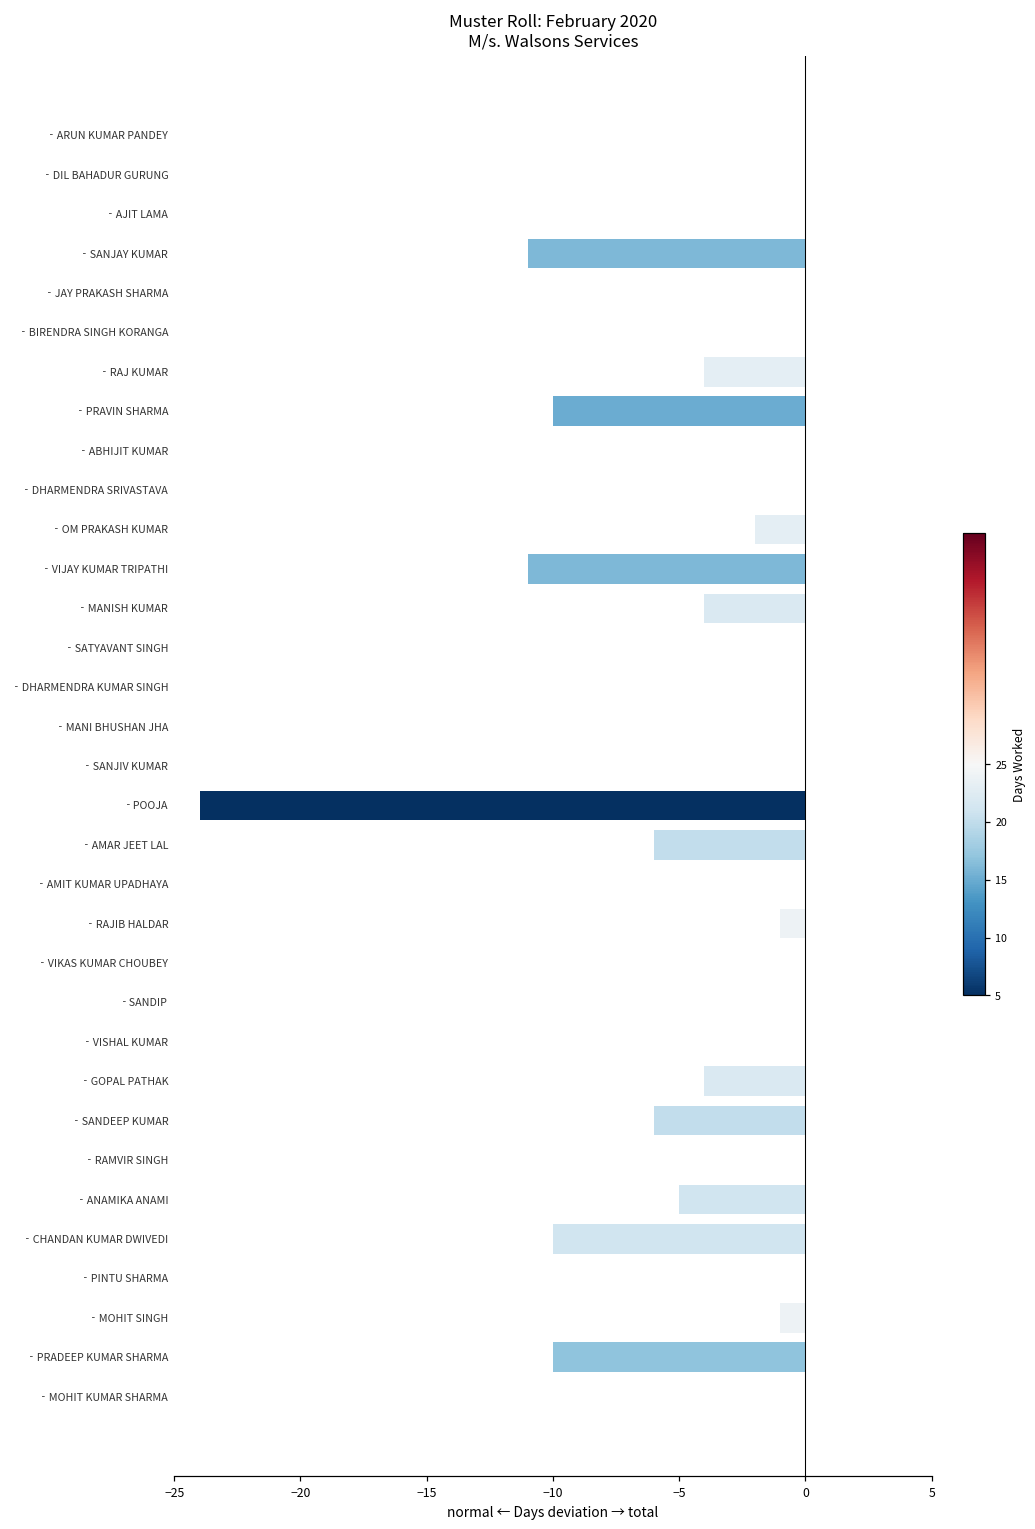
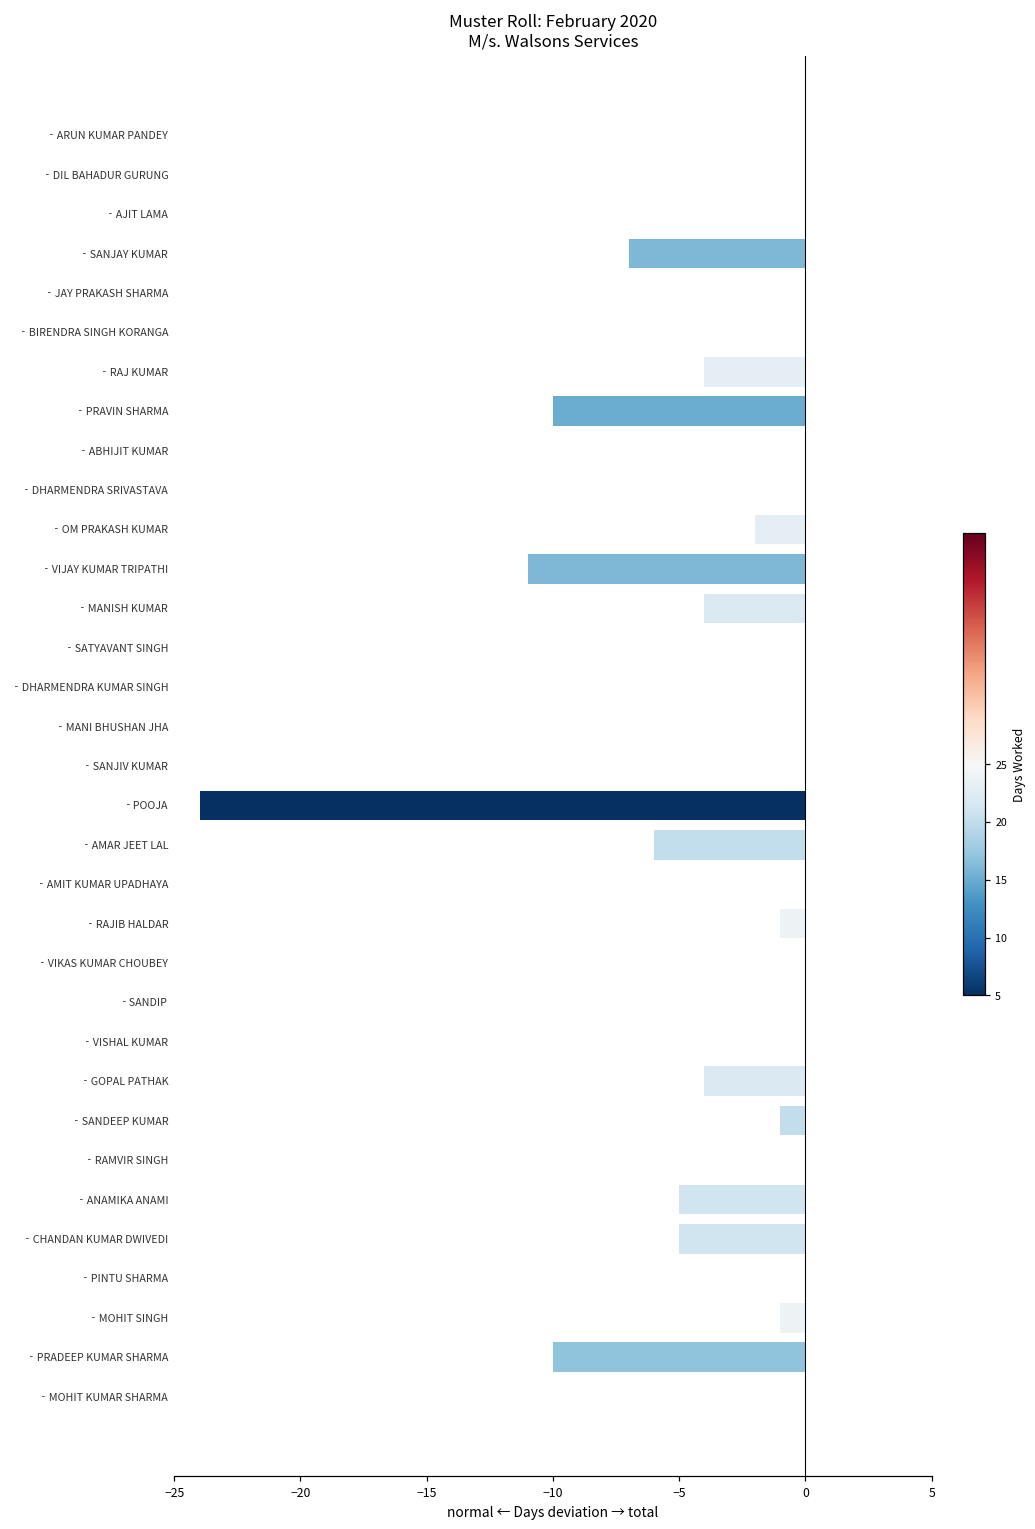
‐SANJAY KUMAR: -11.0 -> -7.0
‐SANDEEP KUMAR: -6.0 -> -1.0
‐CHANDAN KUMAR DWIVEDI: -10.0 -> -5.0
